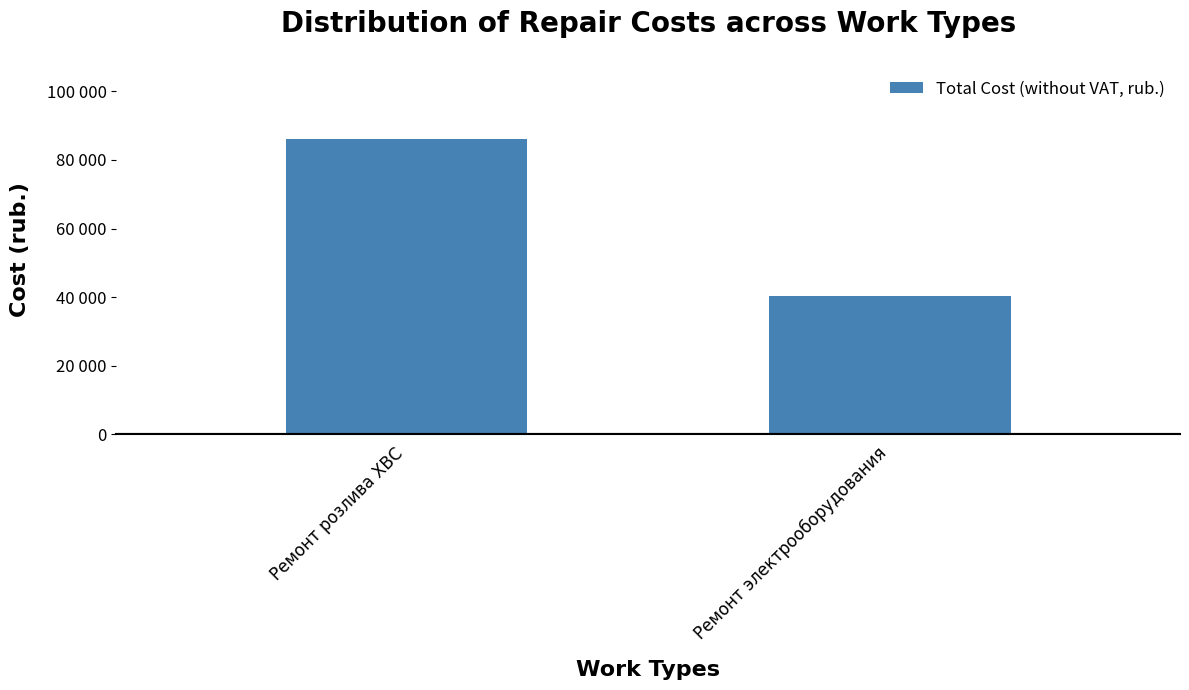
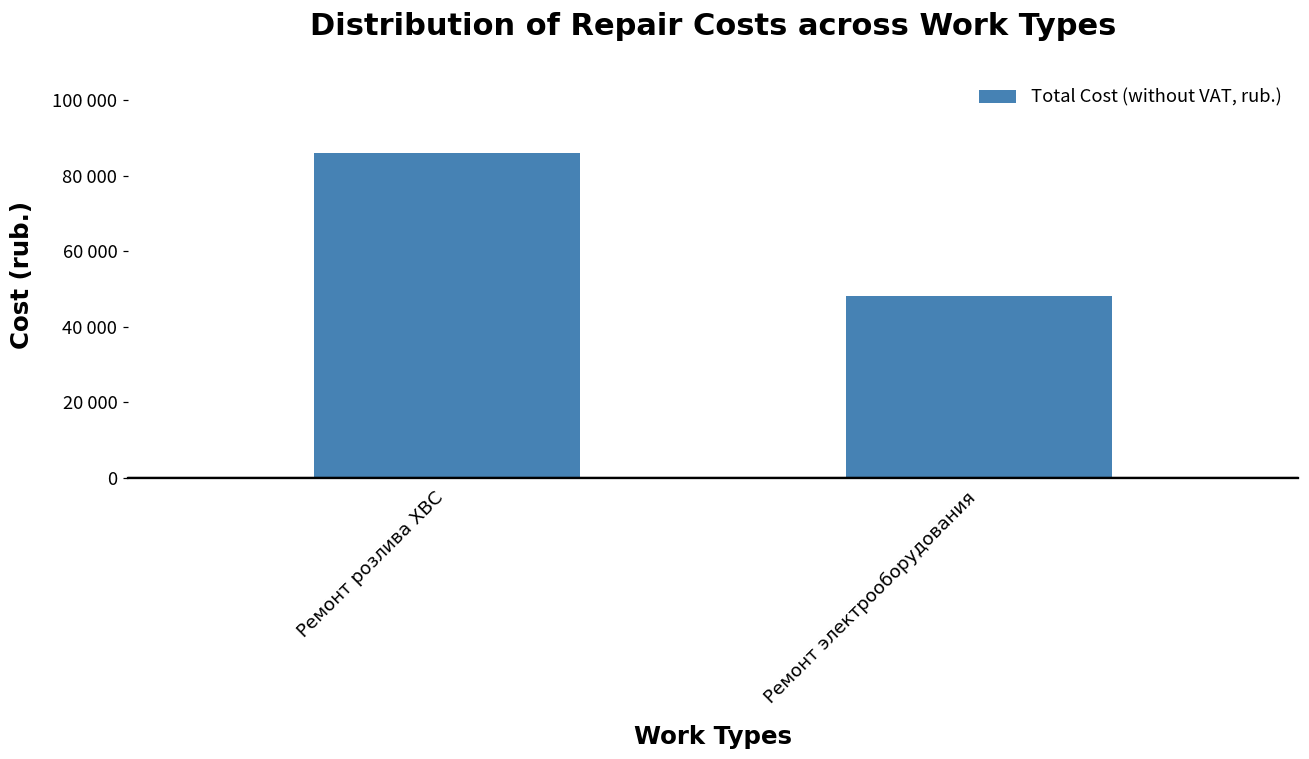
Ремонт электрооборудования: 40000 -> 48000
